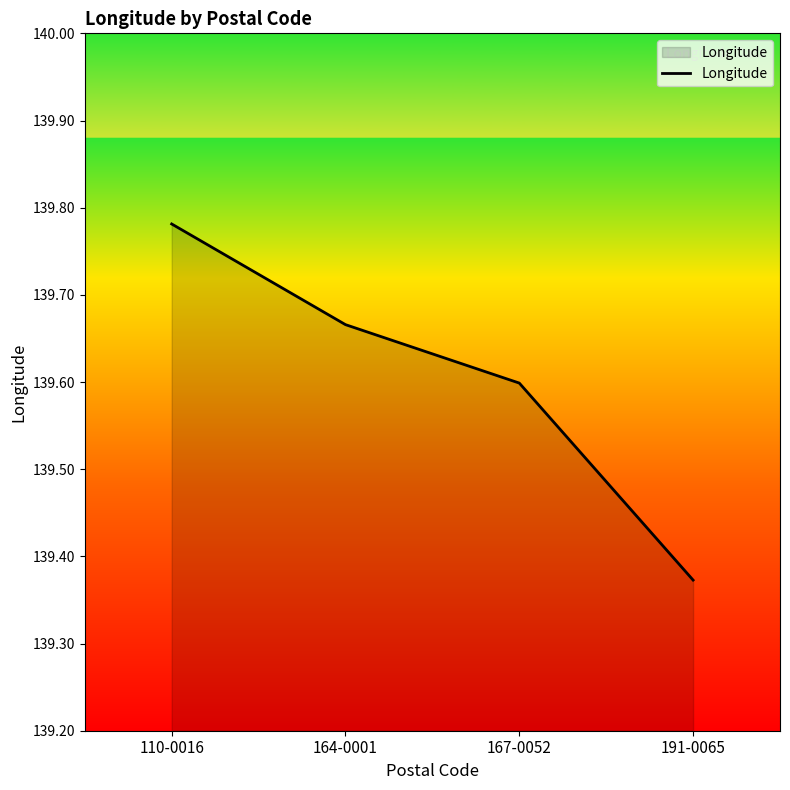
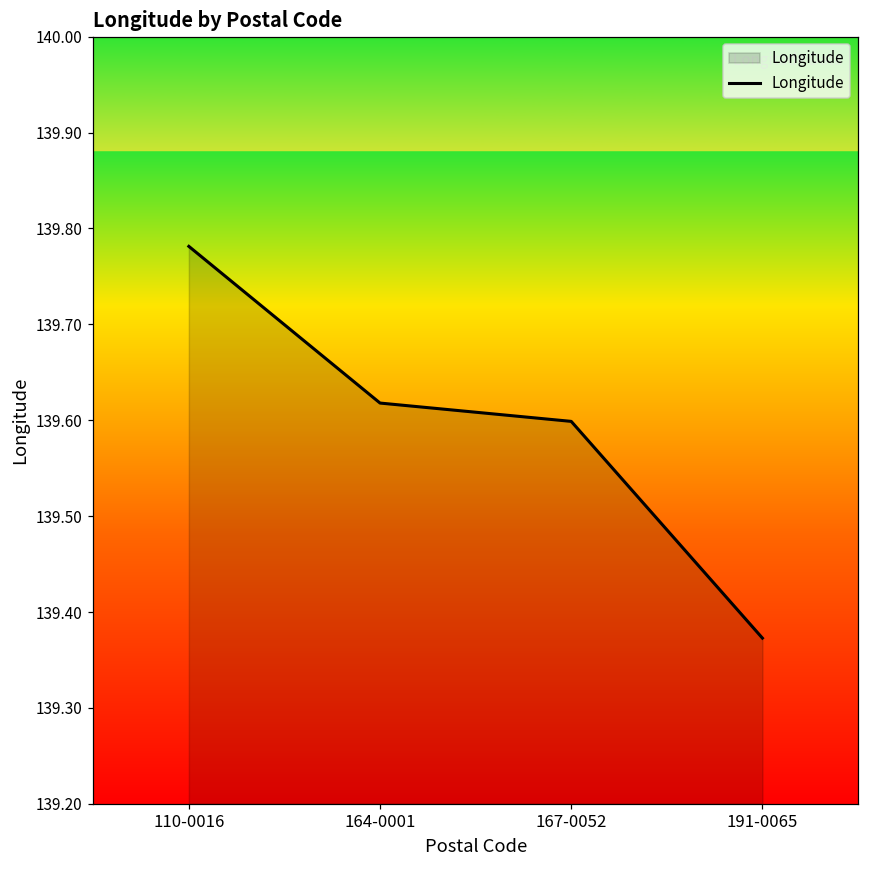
164-0001: 139.67 -> 139.62
